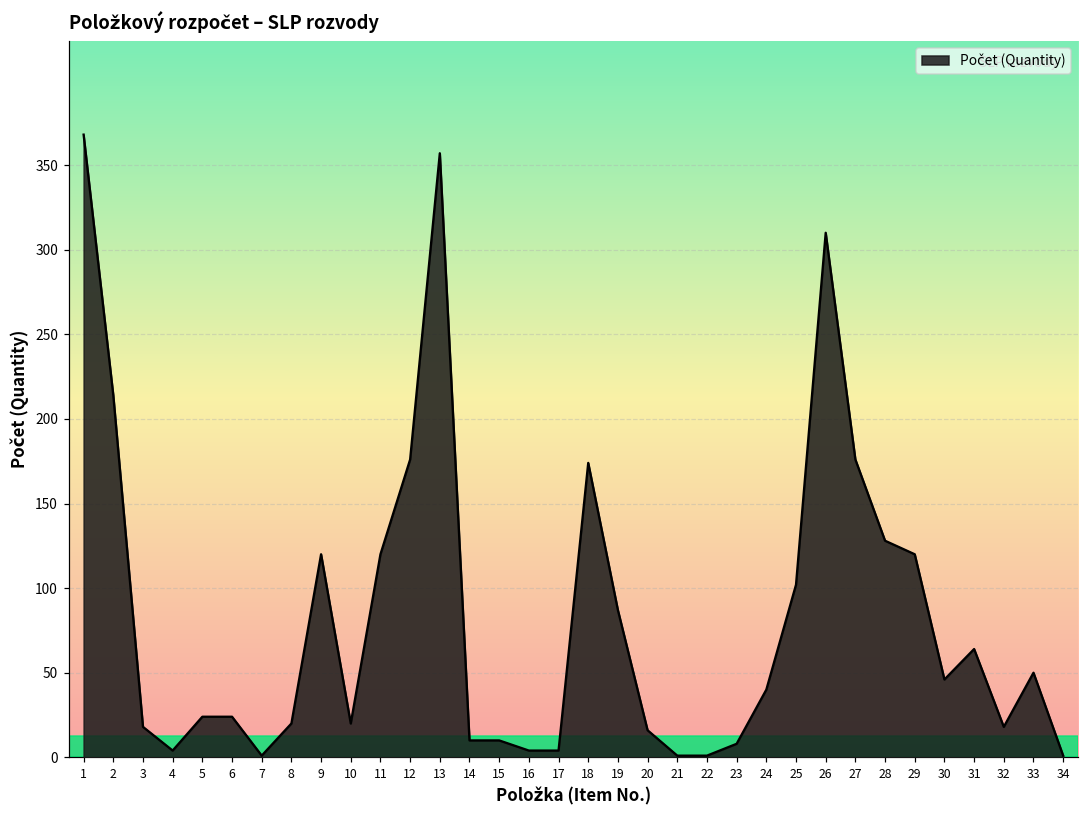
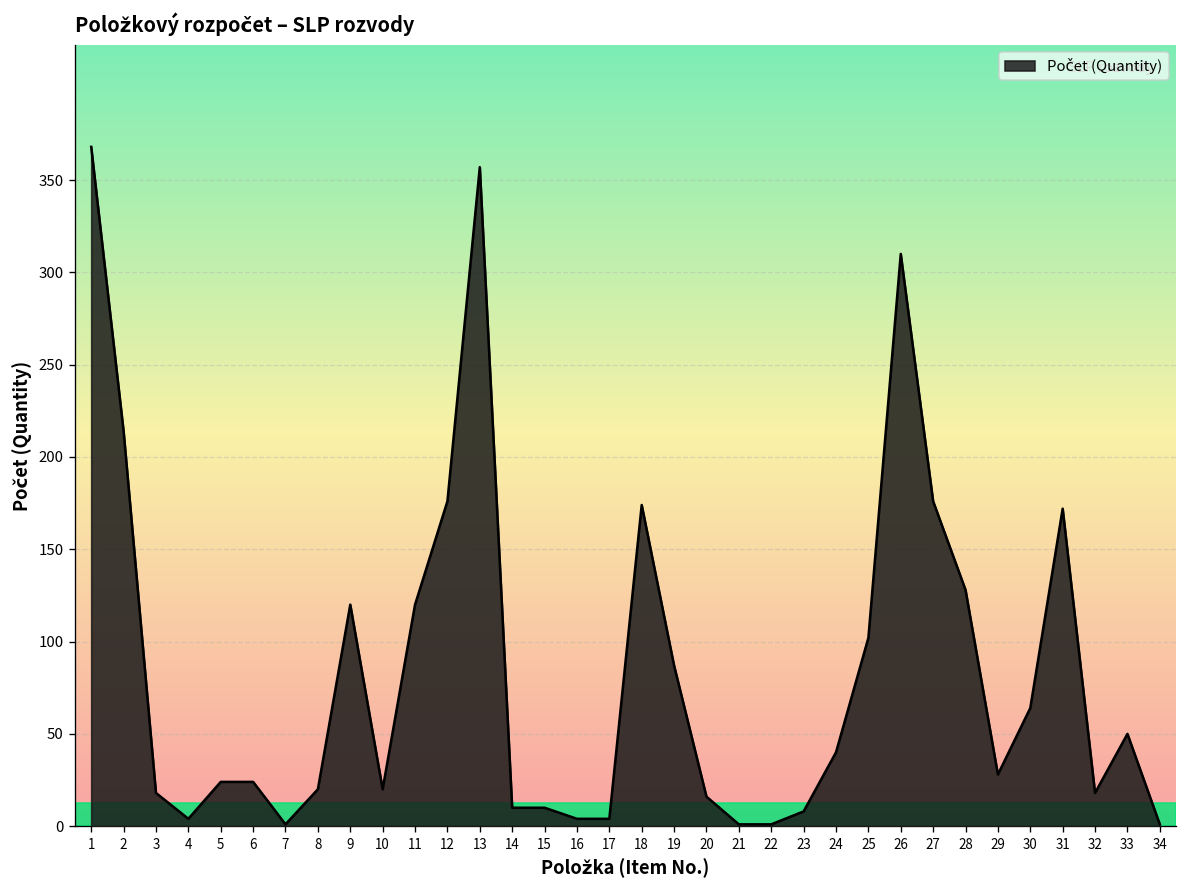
29: 120 -> 28
30: 46 -> 64
31: 64 -> 172
